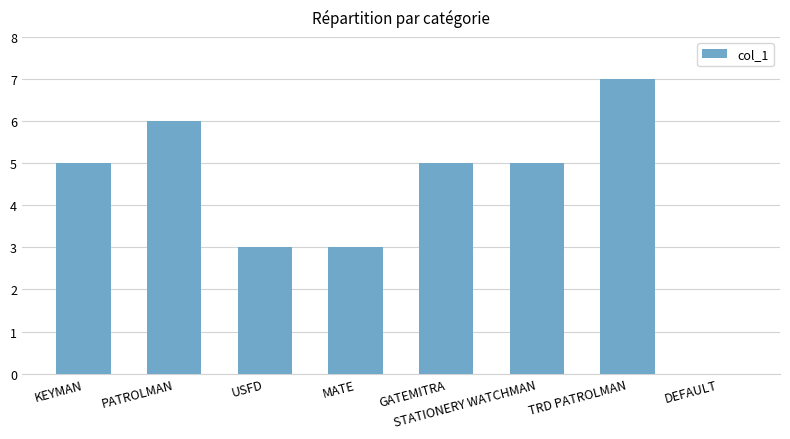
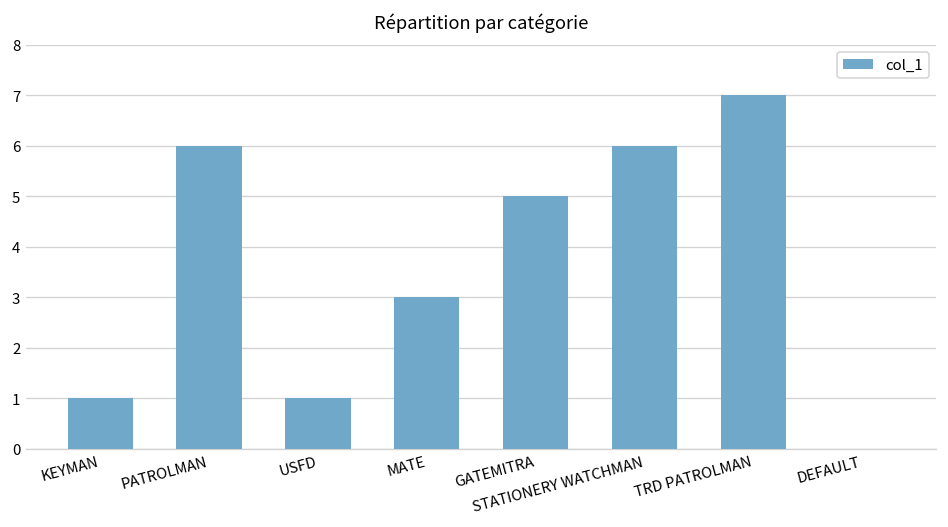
KEYMAN: 5 -> 1
USFD: 3 -> 1
STATIONERY WATCHMAN: 5 -> 6
